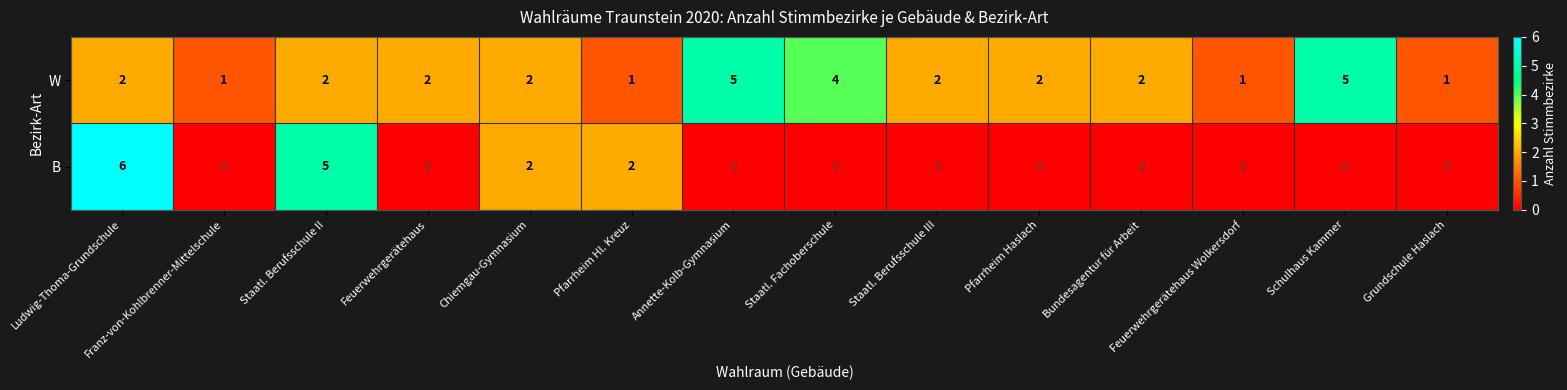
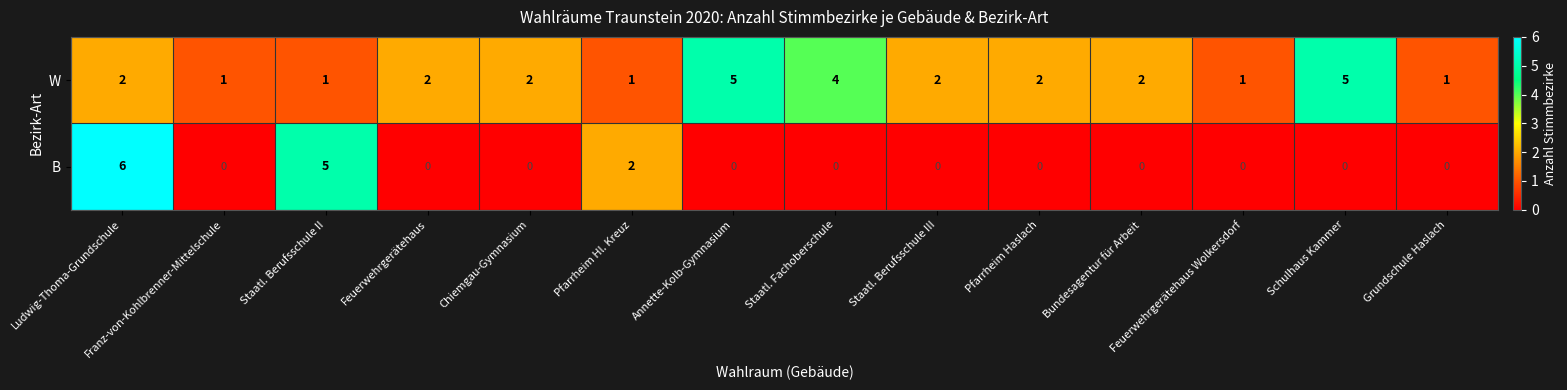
W, Staatl. Berufsschule II: 2 -> 1
B, Chiemgau-Gymnasium: 2 -> 0
